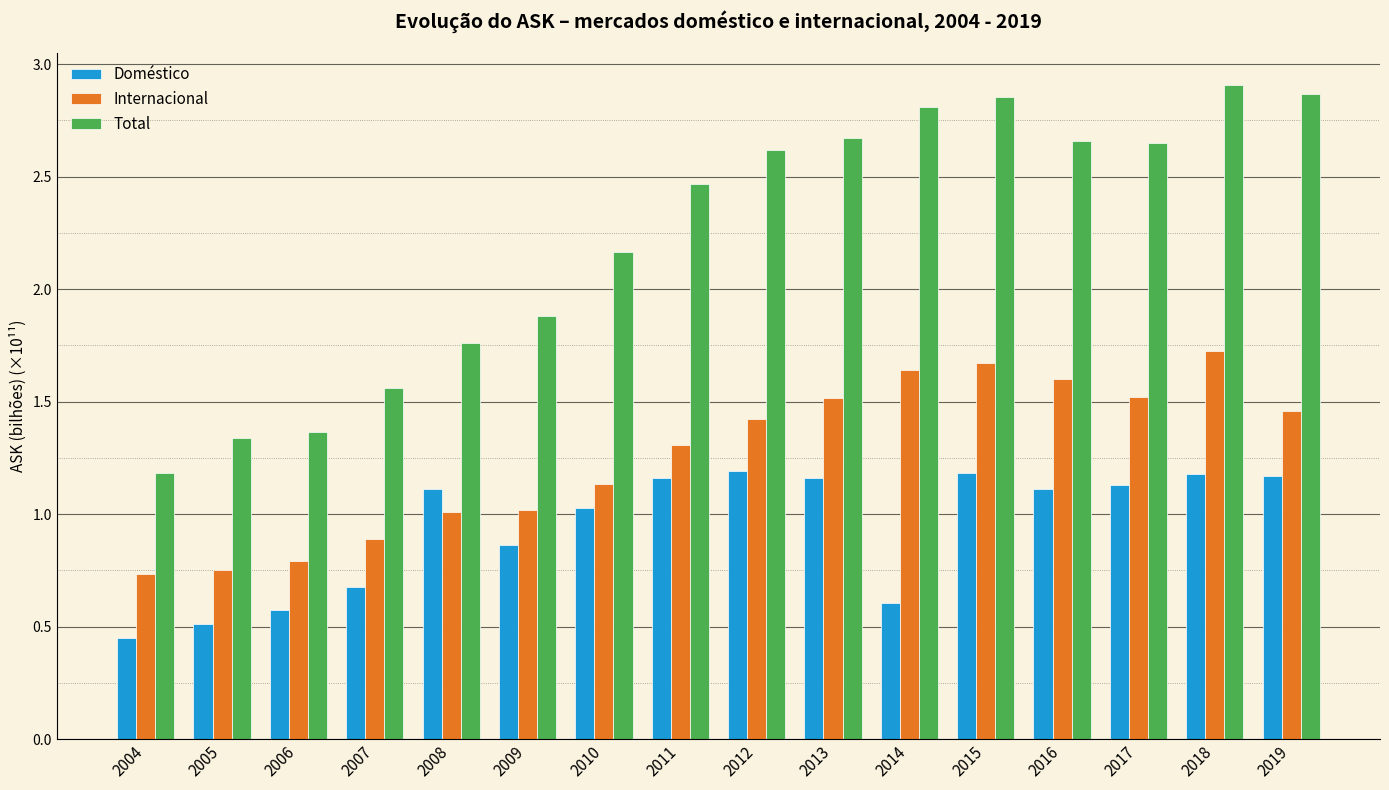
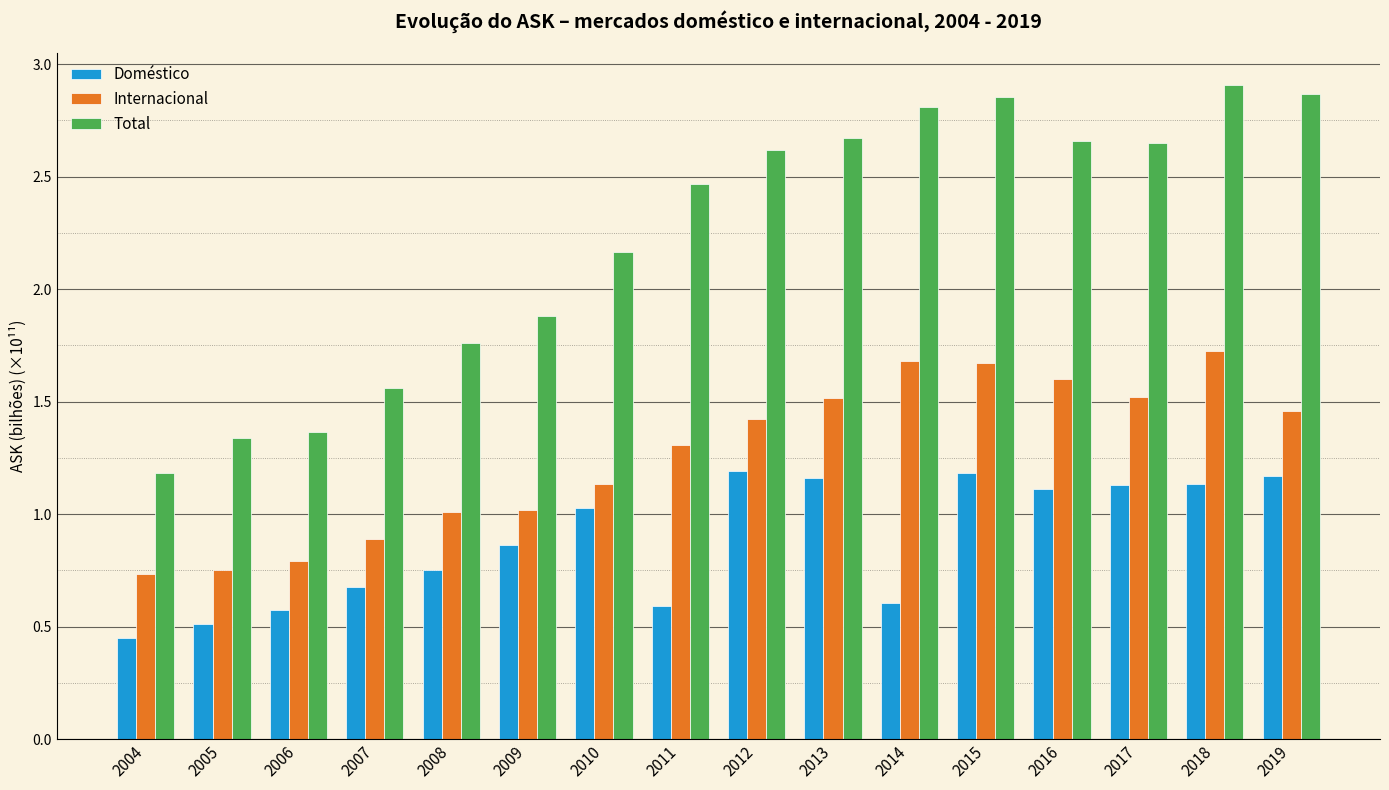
Doméstico, 2008: 1.11 -> 0.75
Doméstico, 2011: 1.16 -> 0.59
Internacional, 2014: 1.64 -> 1.68
Doméstico, 2018: 1.18 -> 1.14
